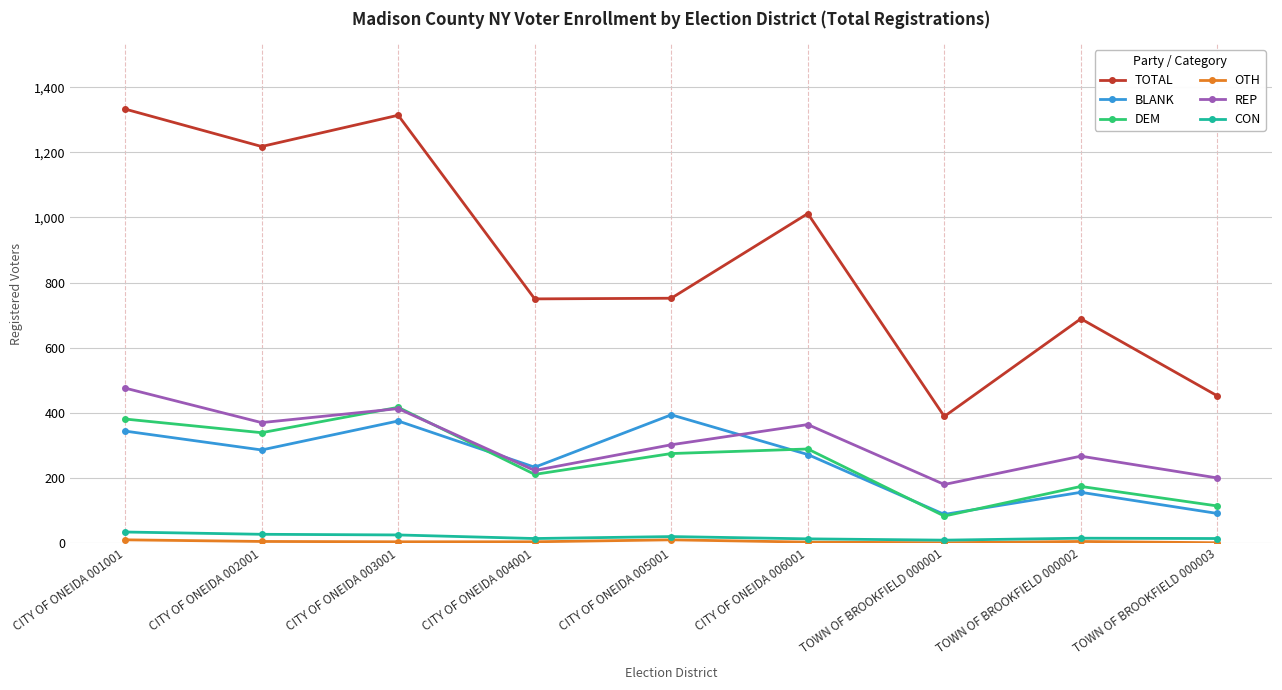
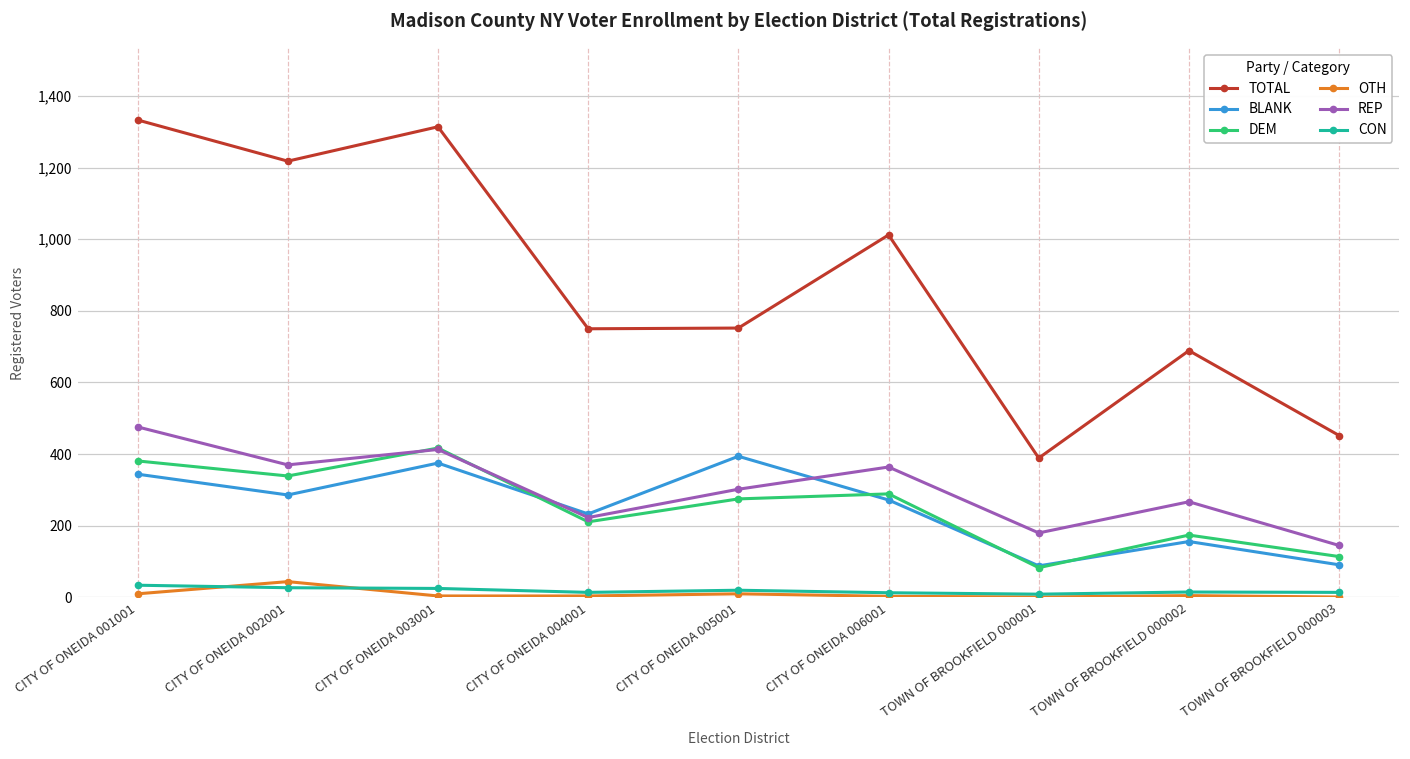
OTH, CITY OF ONEIDA 002001: 10 -> 40
REP, TOWN OF BROOKFIELD 000003: 200 -> 150
